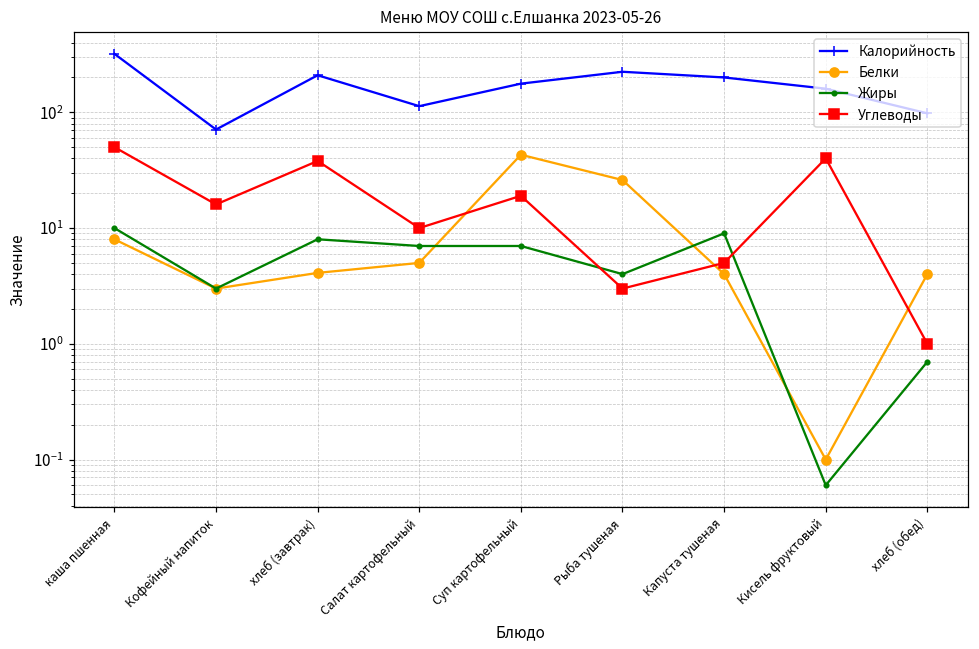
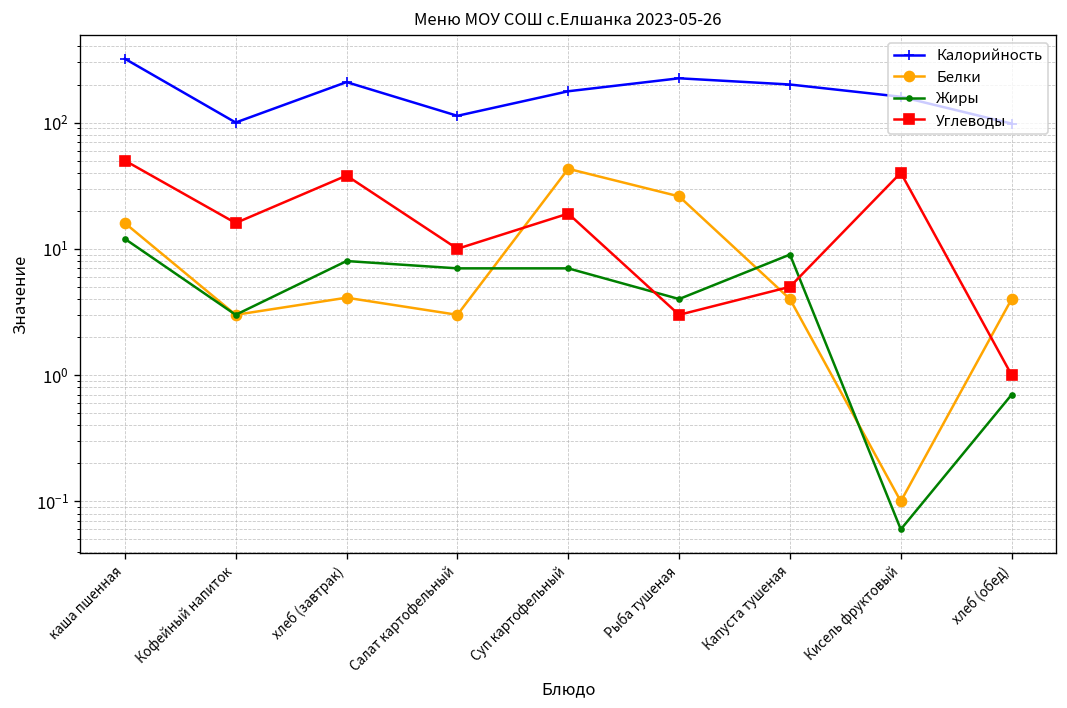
Белки, каша пшенная: 8 -> 16
Жиры, каша пшенная: 10 -> 12
Калорийность, Кофейный напиток: 70 -> 100
Белки, Салат картофельный: 5 -> 3
